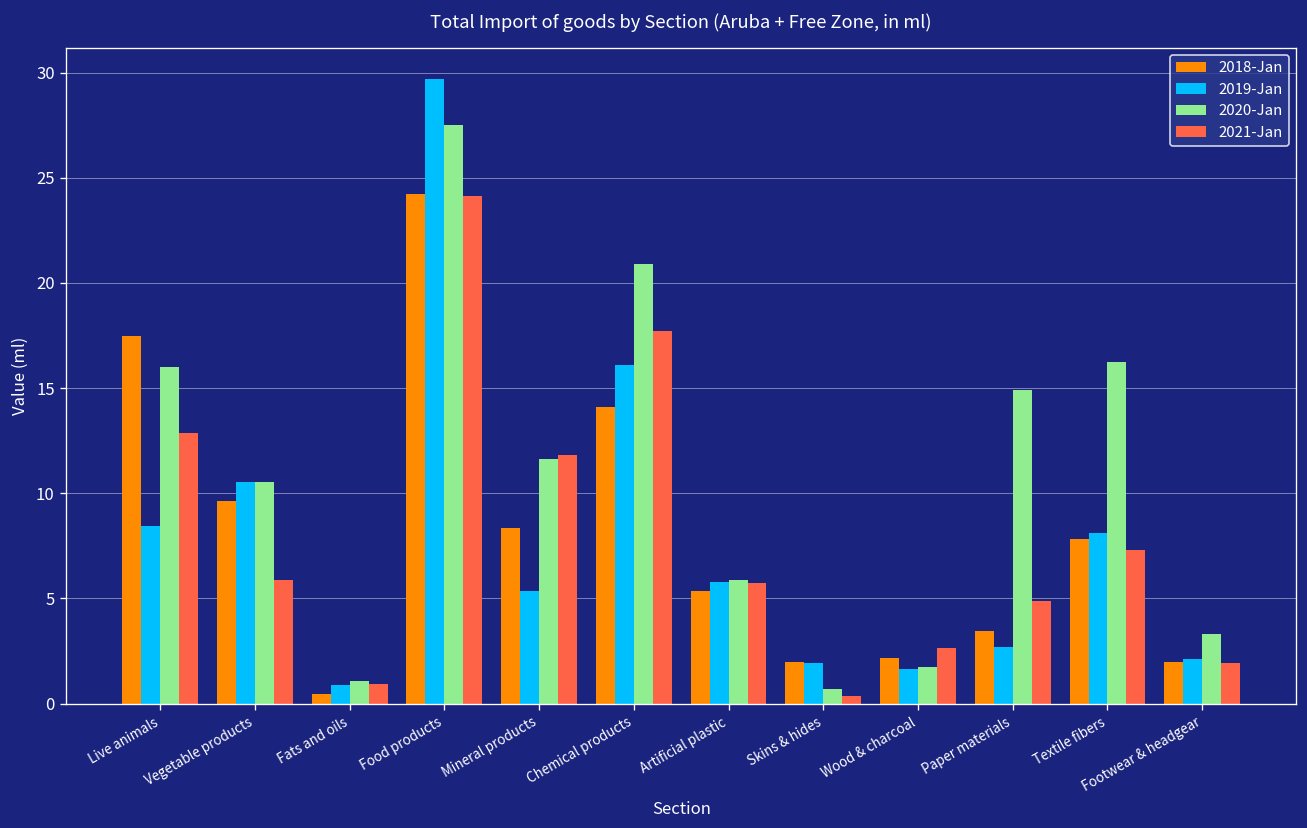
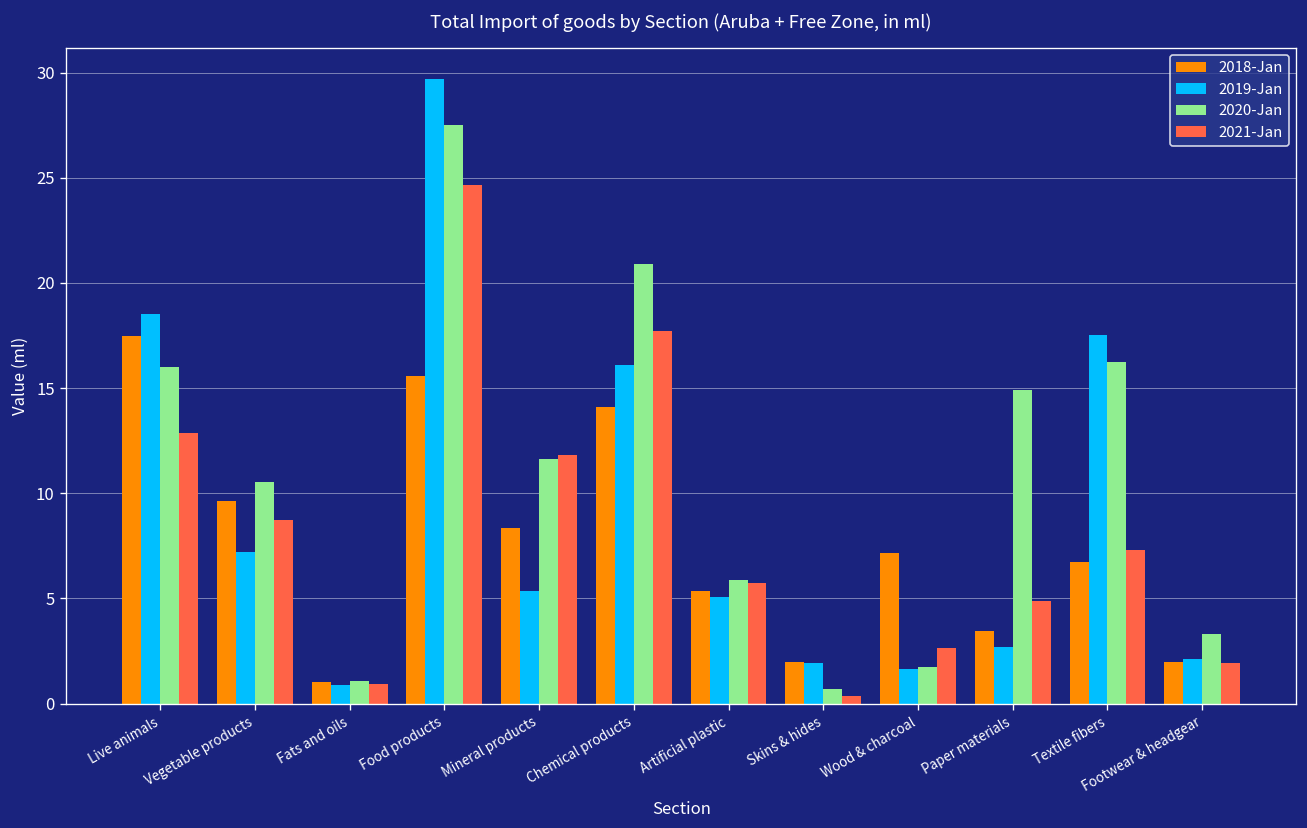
2019-Jan, Live animals: 8.4 -> 18.5
2019-Jan, Vegetable products: 10.5 -> 7.2
2021-Jan, Vegetable products: 5.9 -> 8.7
2018-Jan, Fats and oils: 0.5 -> 1.0
2018-Jan, Food products: 24.2 -> 15.6
2021-Jan, Food products: 24.2 -> 24.7
2019-Jan, Artificial plastic: 5.8 -> 5.1
2018-Jan, Wood & charcoal: 2.2 -> 7.2
2018-Jan, Textile fibers: 7.8 -> 6.7
2019-Jan, Textile fibers: 8.1 -> 17.5
